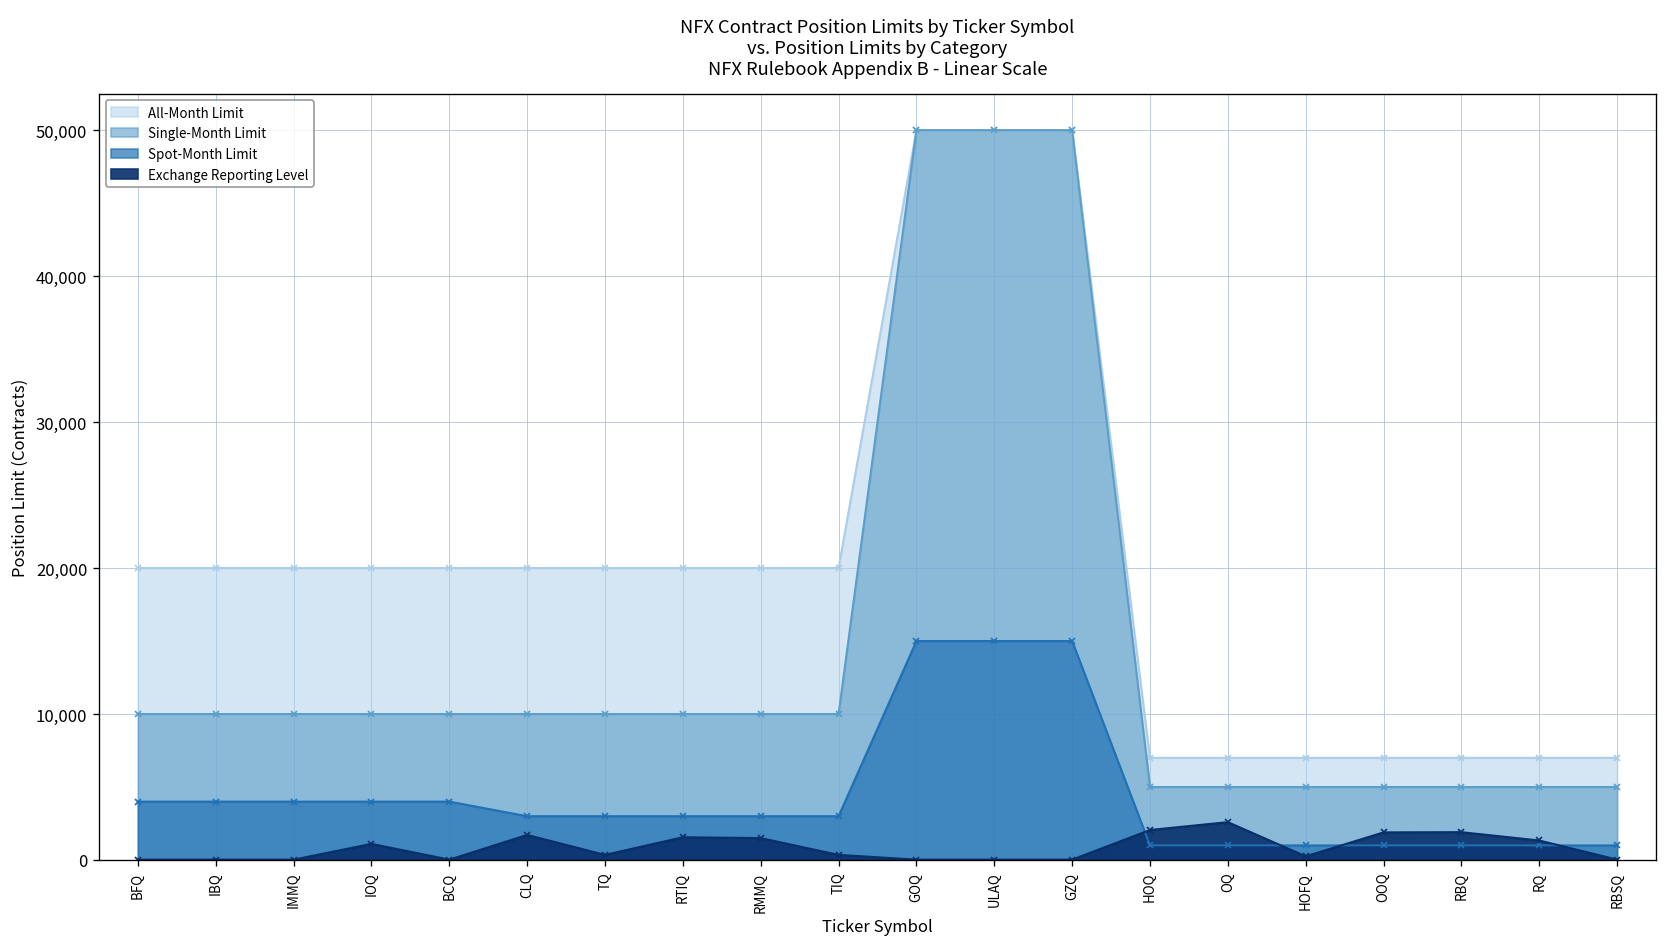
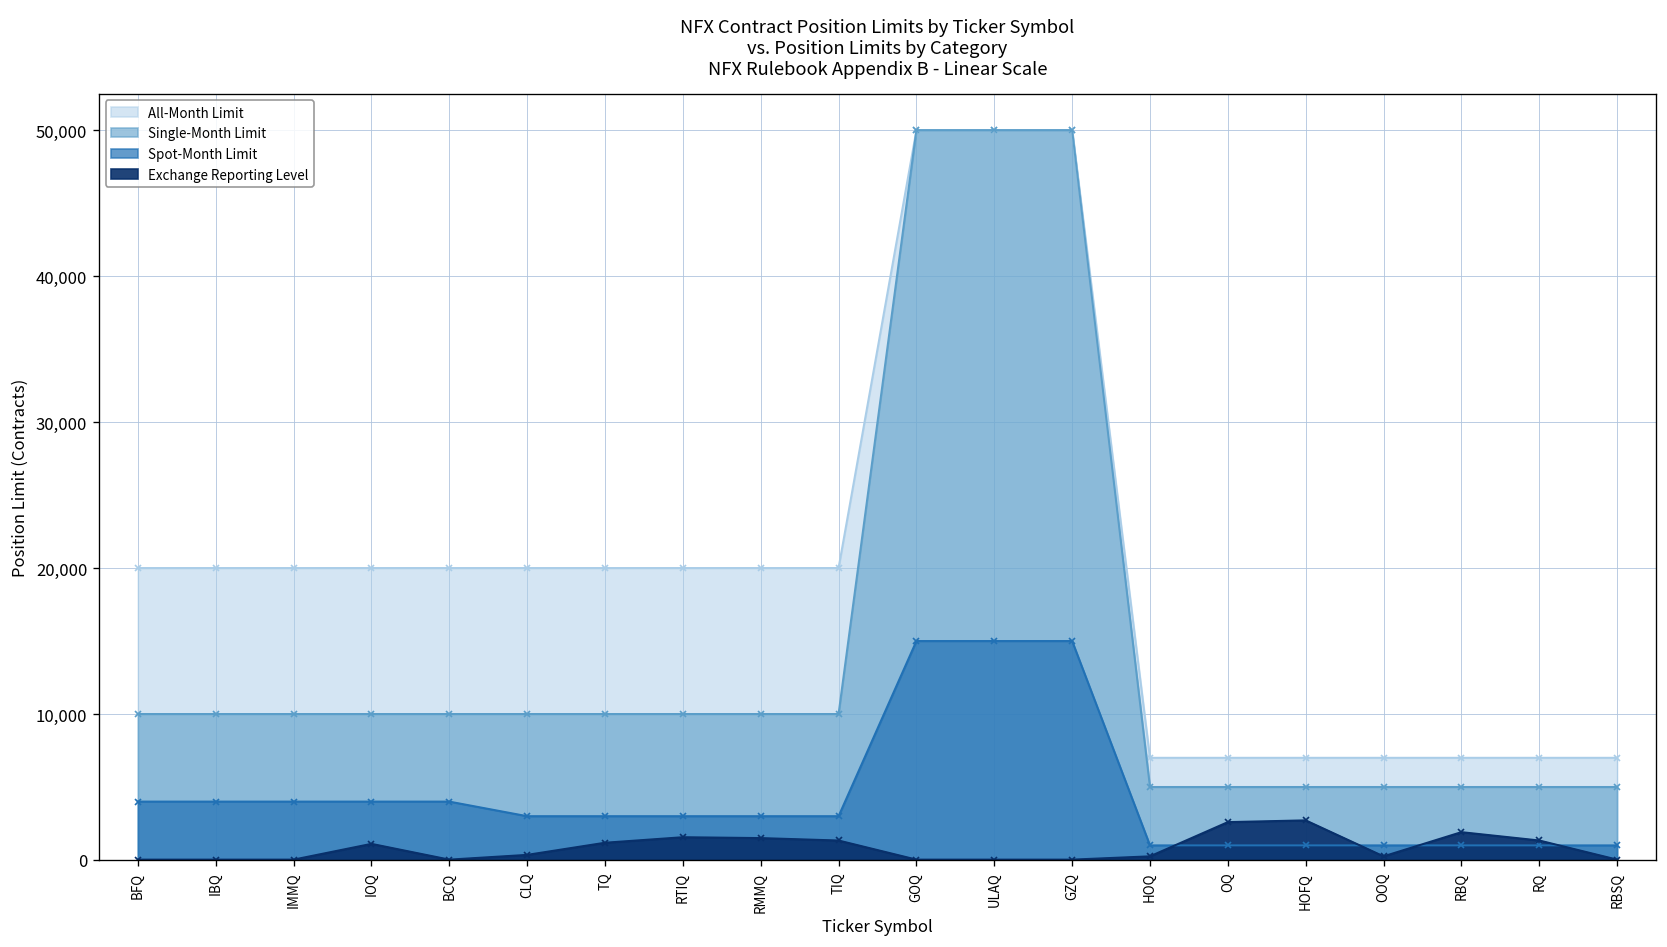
Exchange Reporting Level, CLQ: 1,700 -> 400
Exchange Reporting Level, TQ: 400 -> 1,200
Exchange Reporting Level, TIQ: 400 -> 1,300
Exchange Reporting Level, HOQ: 2,100 -> 300
Exchange Reporting Level, HOFQ: 300 -> 2,700
Exchange Reporting Level, OOQ: 1,900 -> 300
